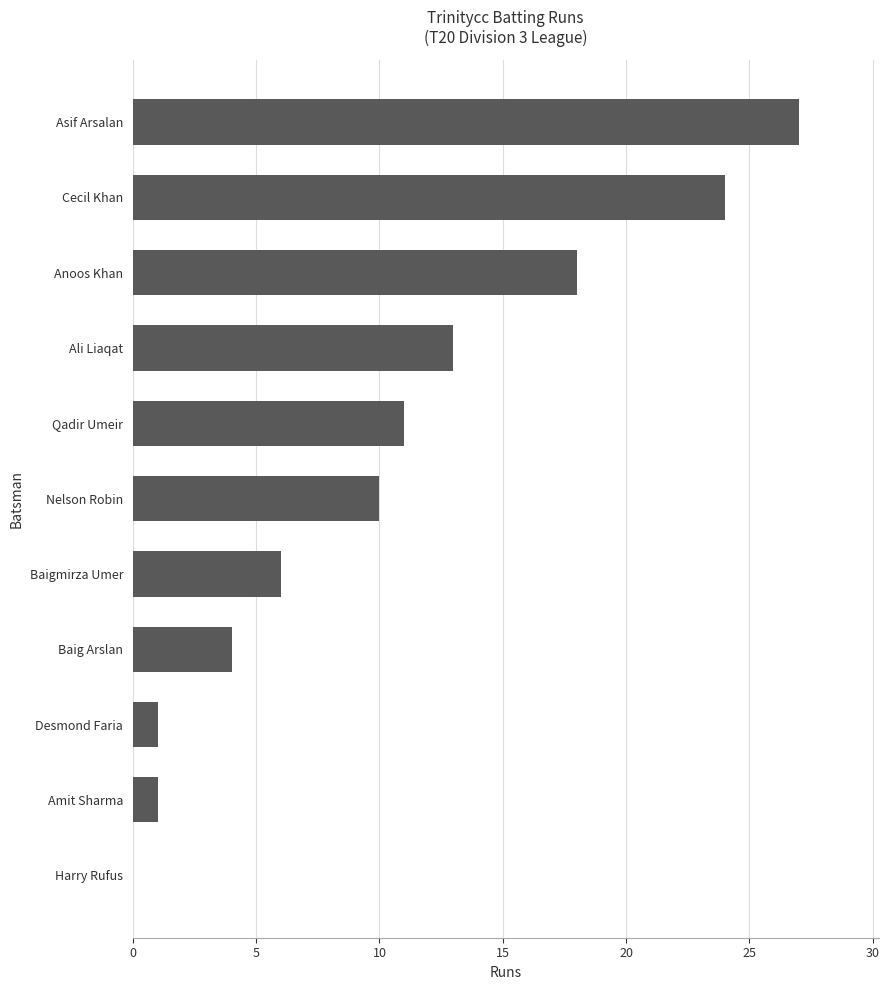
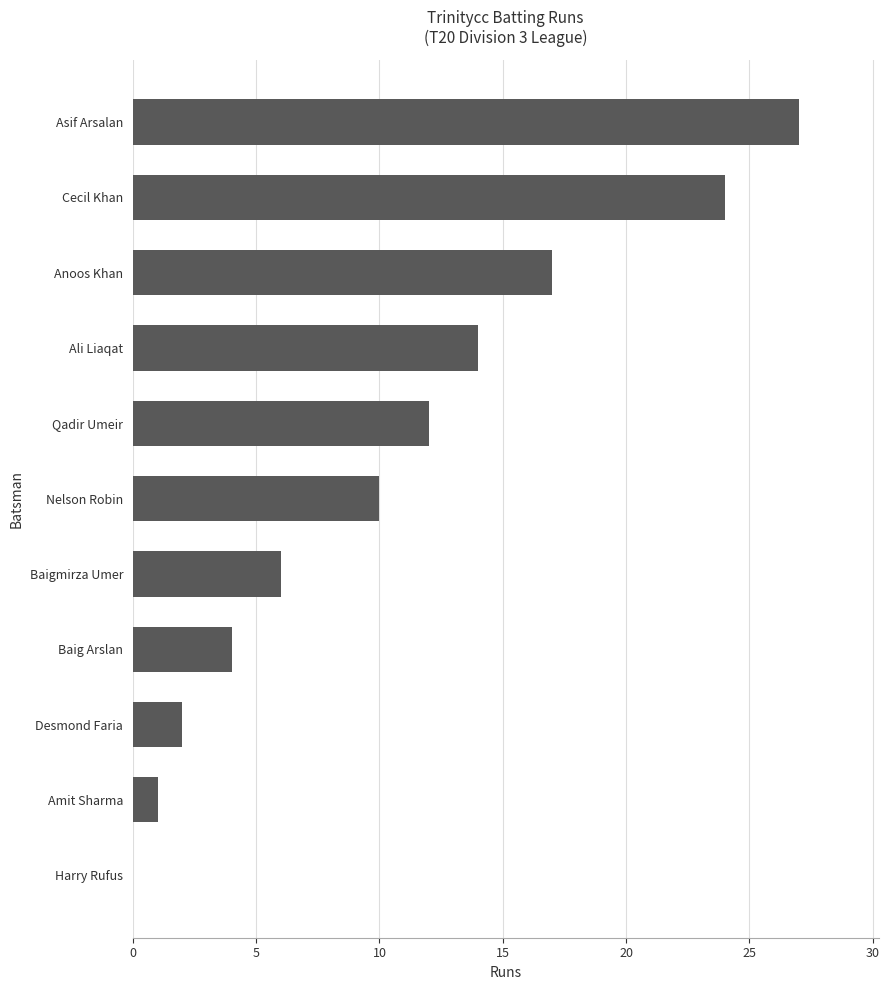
Anoos Khan: 18 -> 17
Ali Liaqat: 13 -> 14
Qadir Umeir: 11 -> 12
Desmond Faria: 1 -> 2
